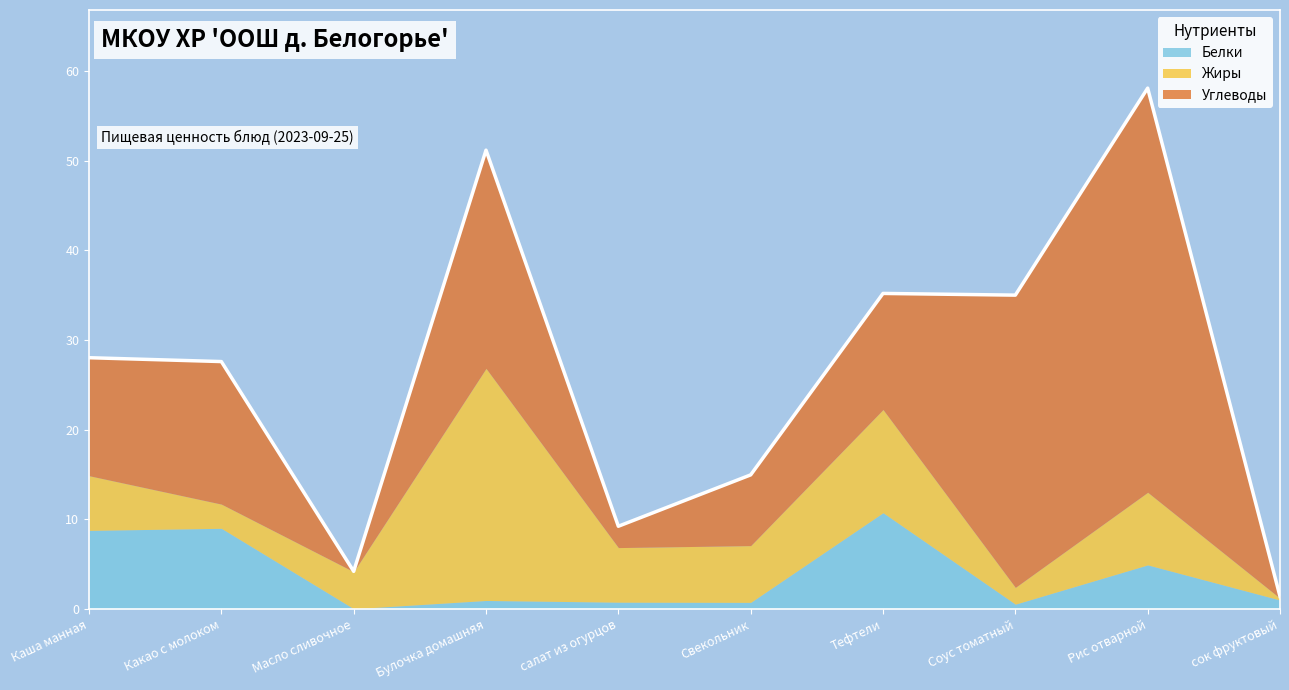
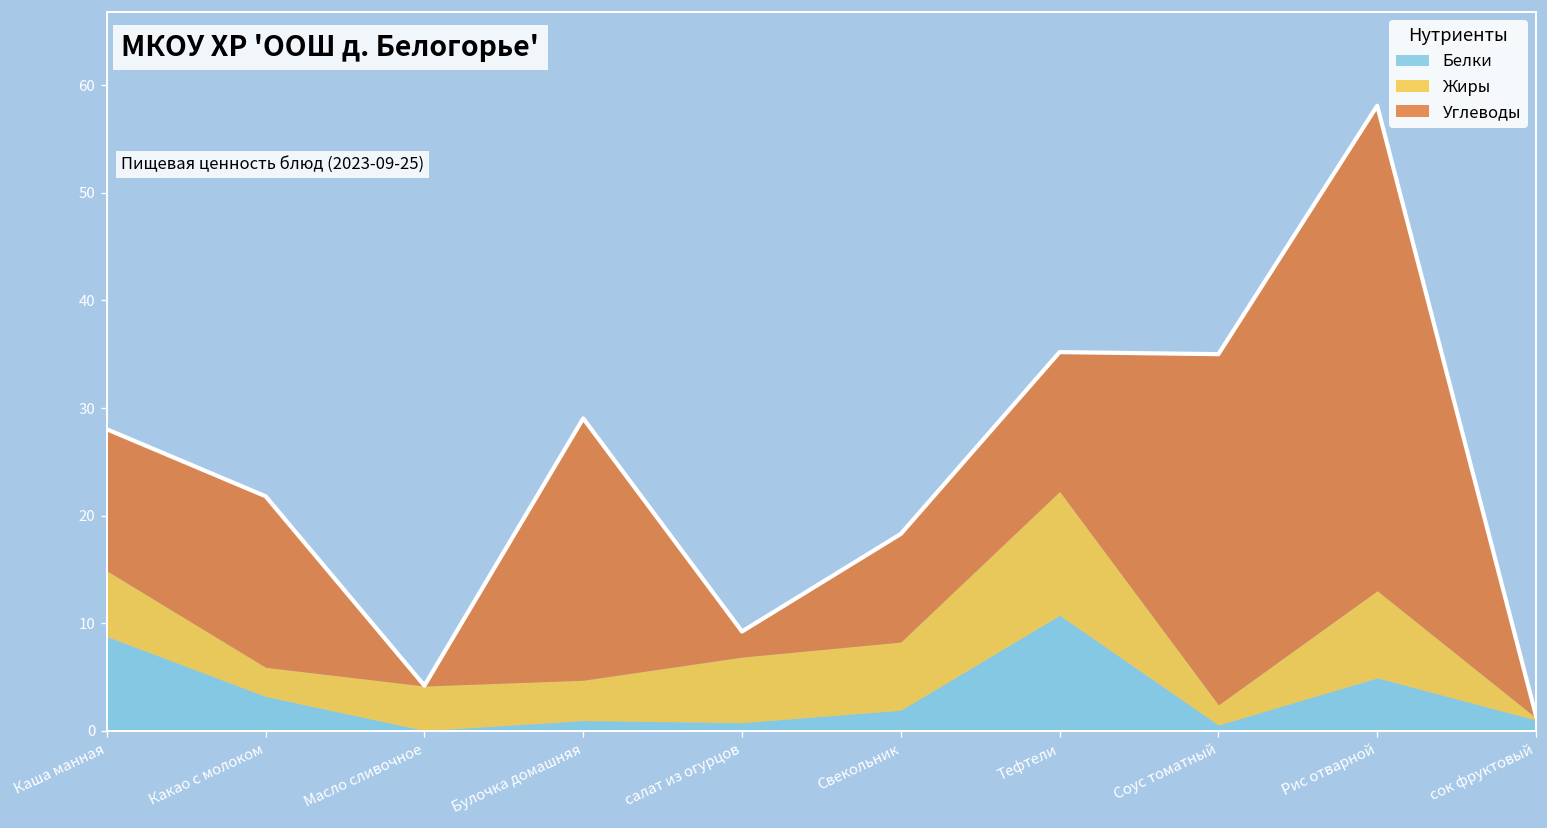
Белки, Какао с молоком: 9 -> 3
Жиры, Булочка домашняя: 26 -> 4
Белки, Свекольник: 1 -> 2
Углеводы, Свекольник: 8 -> 10
